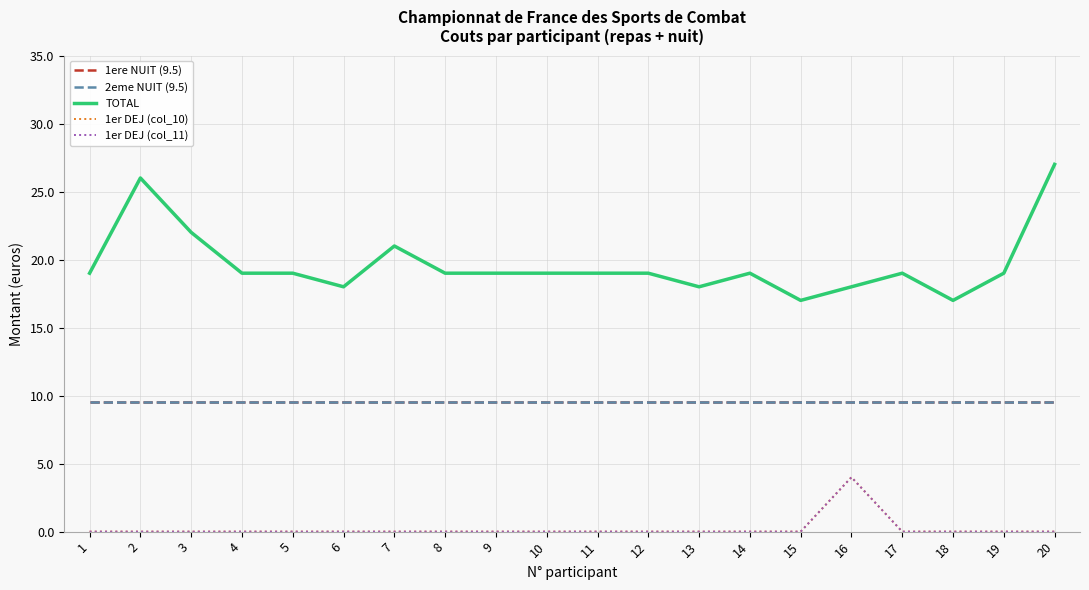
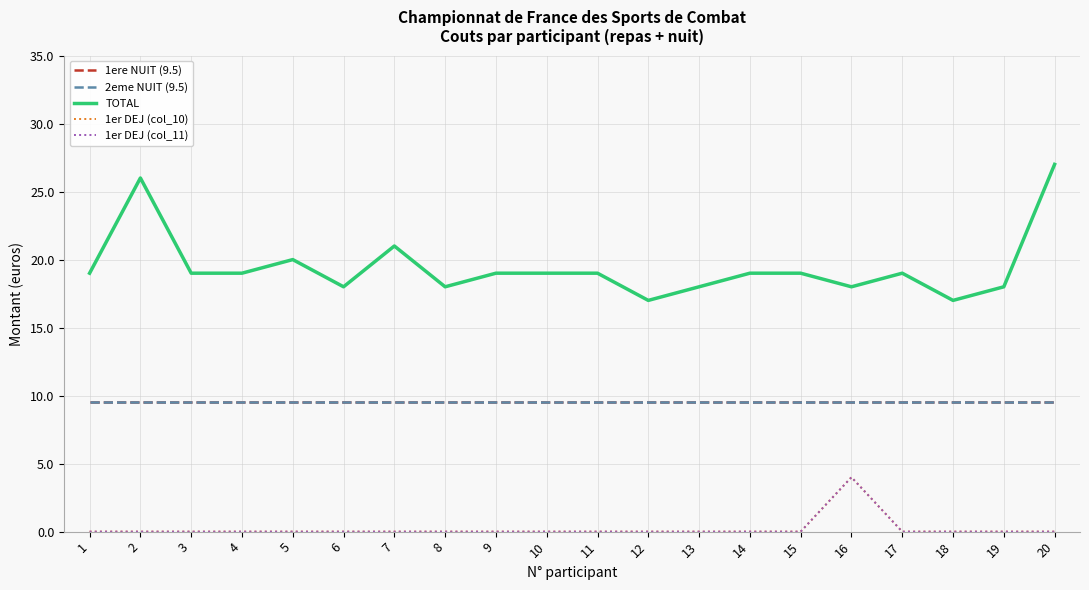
TOTAL, 3: 22 -> 19
TOTAL, 5: 19 -> 20
TOTAL, 8: 19 -> 18
TOTAL, 12: 19 -> 17
TOTAL, 15: 17 -> 19
TOTAL, 19: 19 -> 18
